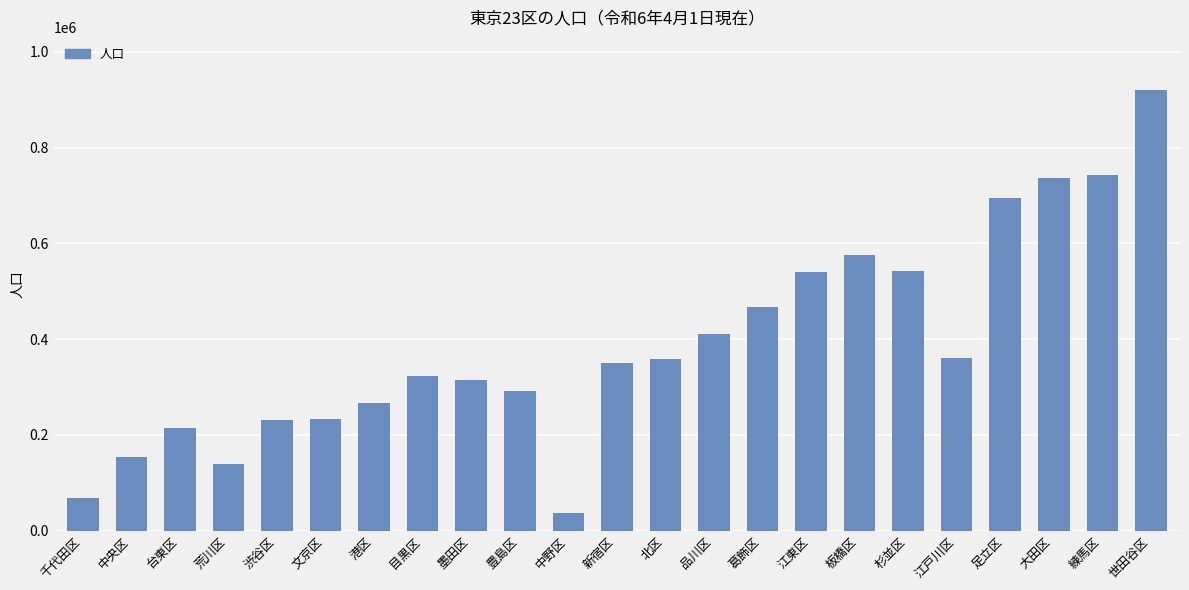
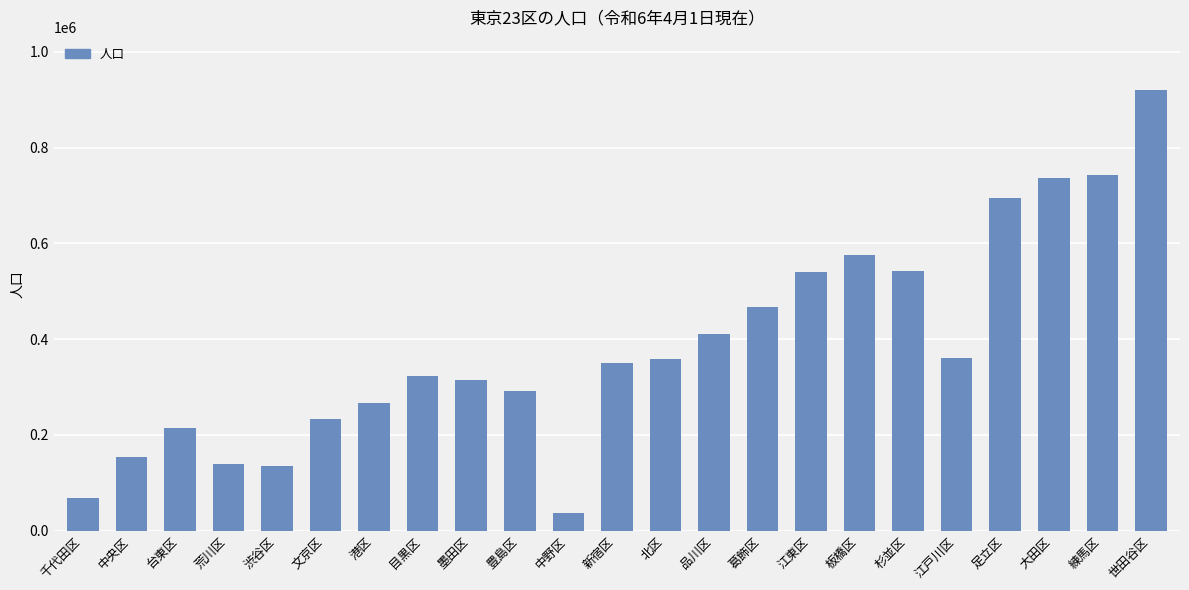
渋谷区: 230000 -> 130000
